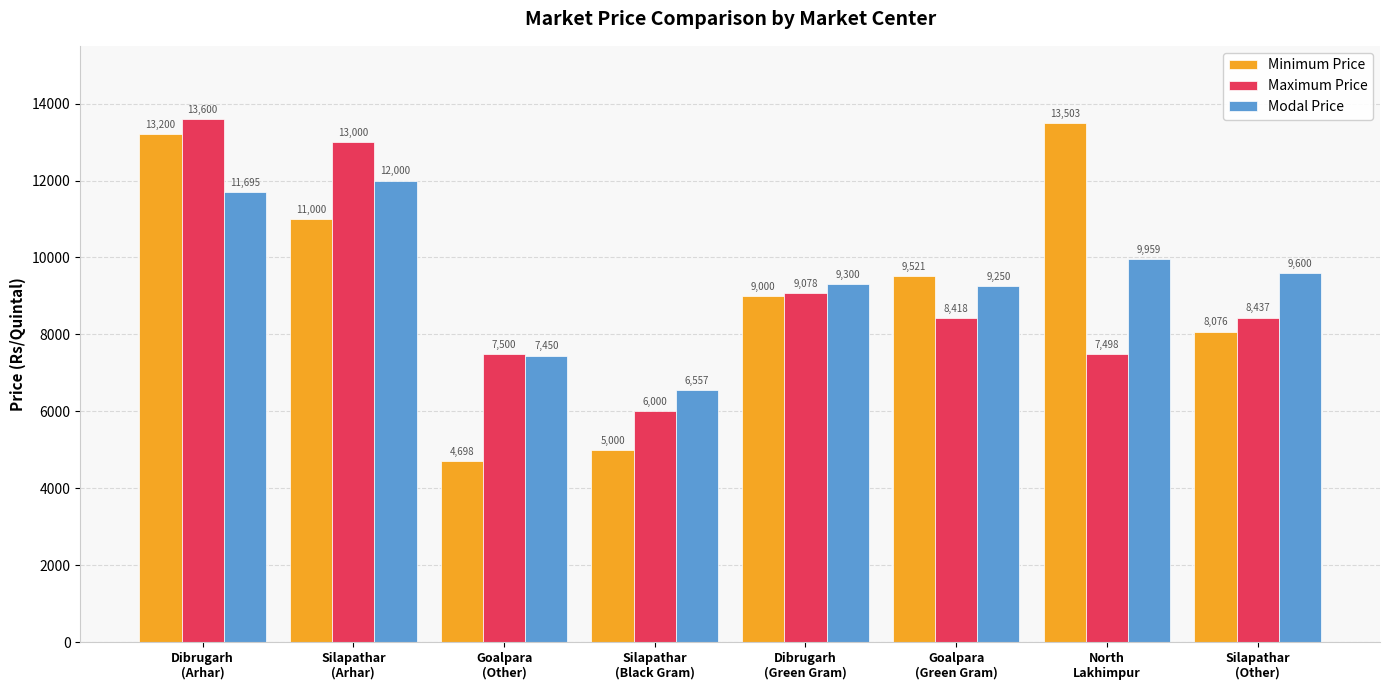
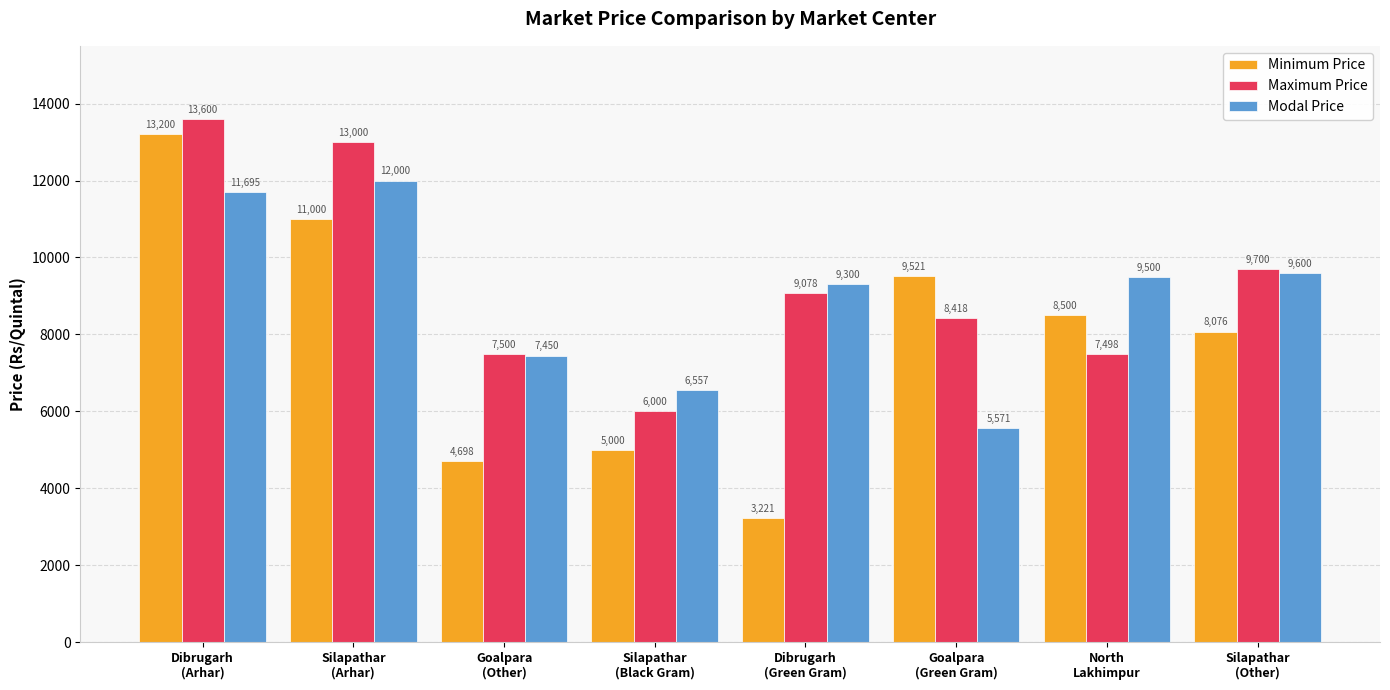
Minimum Price, Dibrugarh (Green Gram): 9,000 -> 3,221
Modal Price, Goalpara (Green Gram): 9,250 -> 5,571
Minimum Price, North Lakhimpur: 13,503 -> 8,500
Modal Price, North Lakhimpur: 9,959 -> 9,500
Maximum Price, Silapathar (Other): 8,437 -> 9,700
